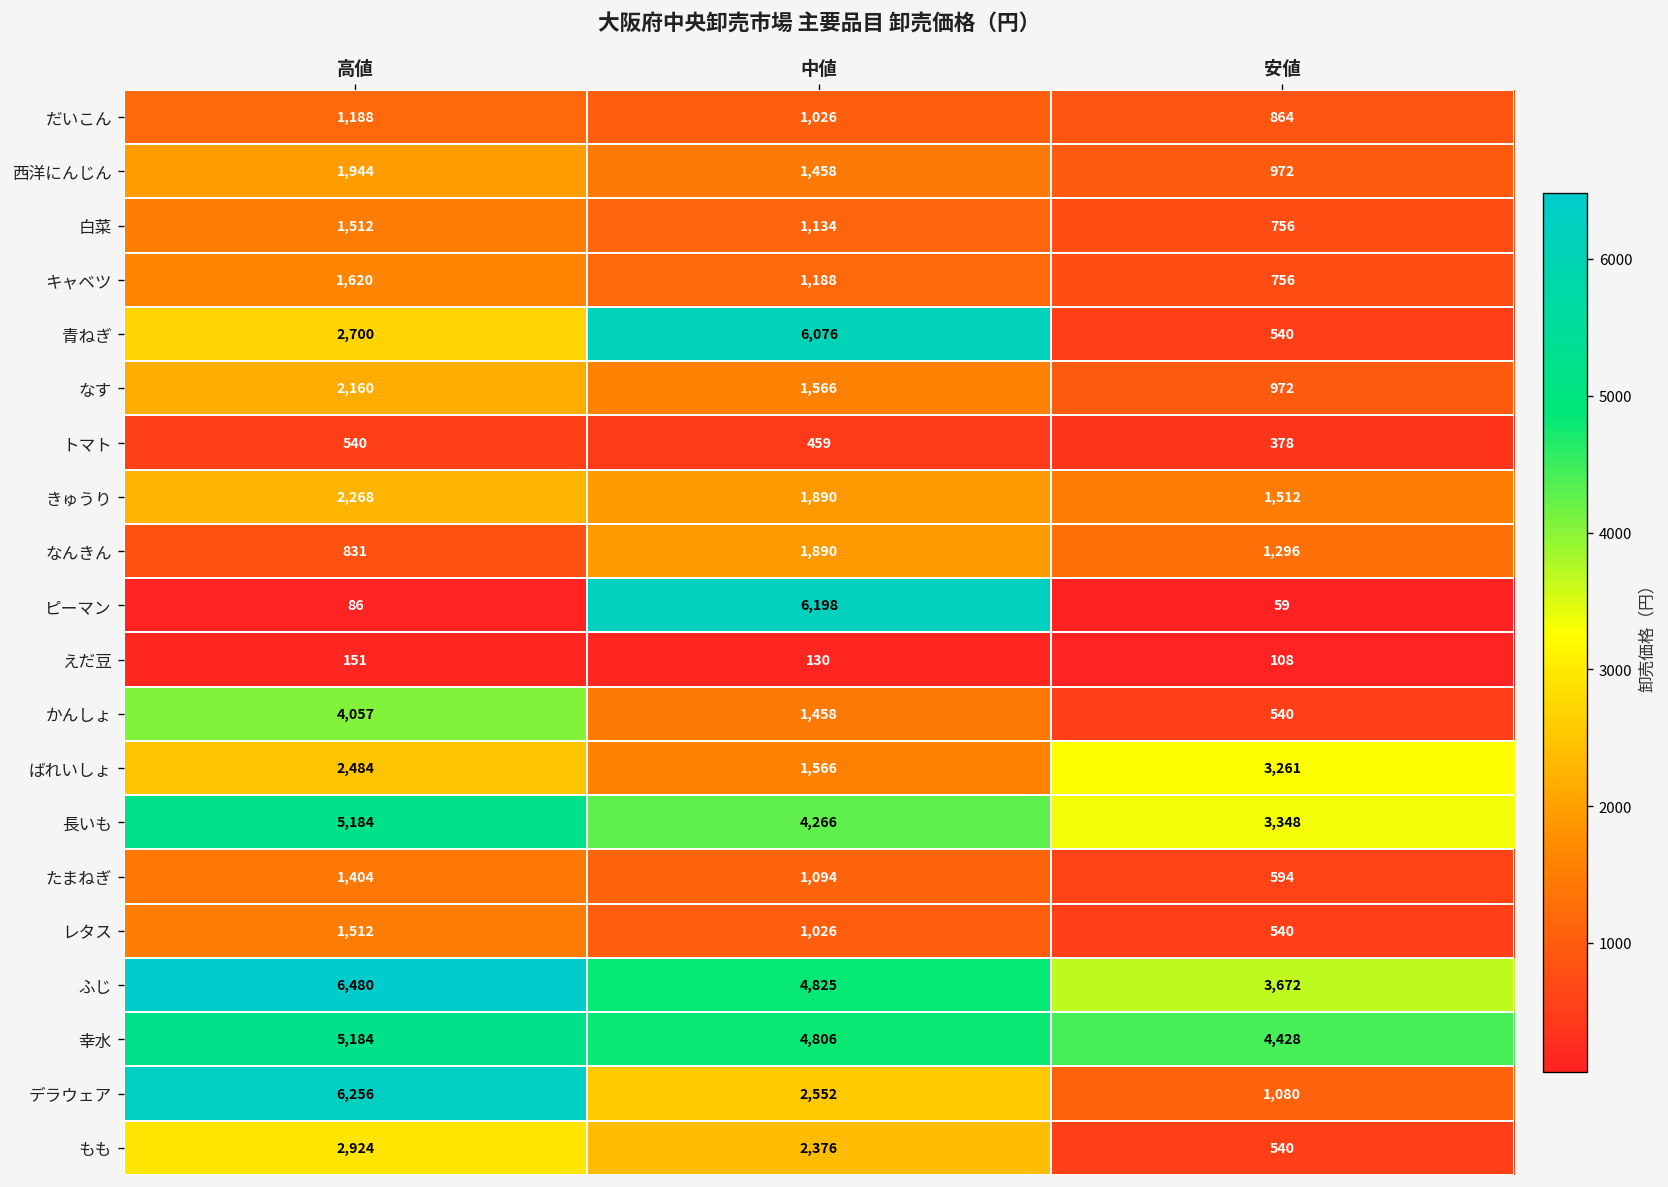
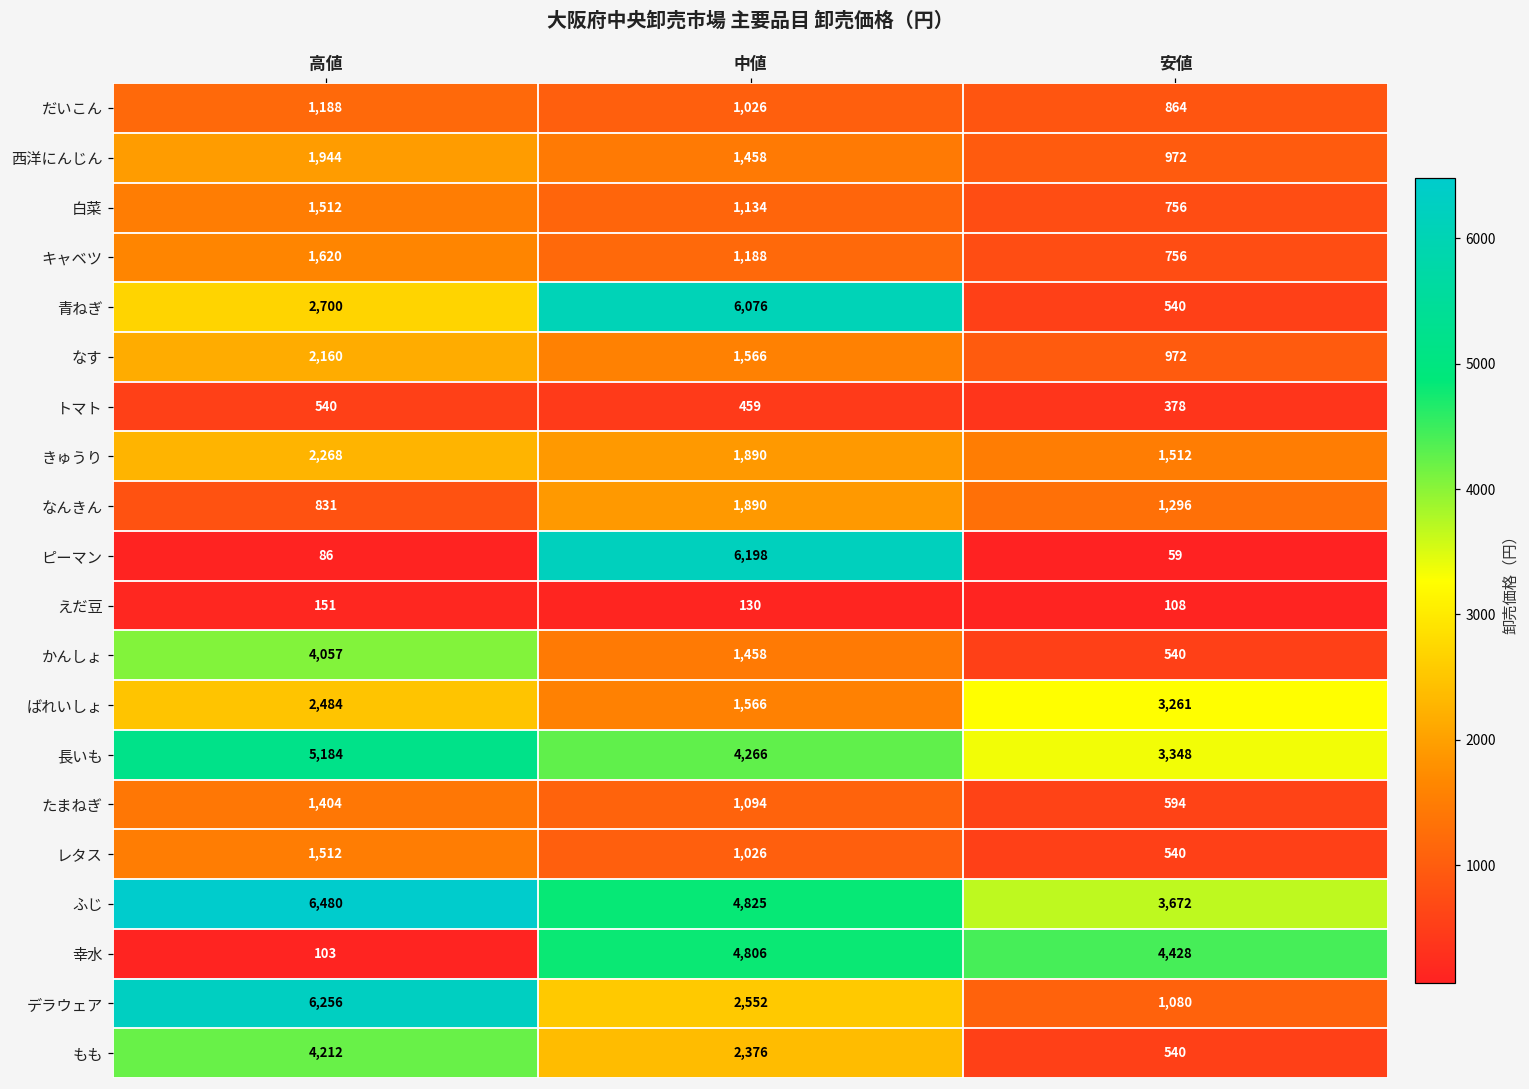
幸水, 高値: 5,184 -> 103
もも, 高値: 2,924 -> 4,212
